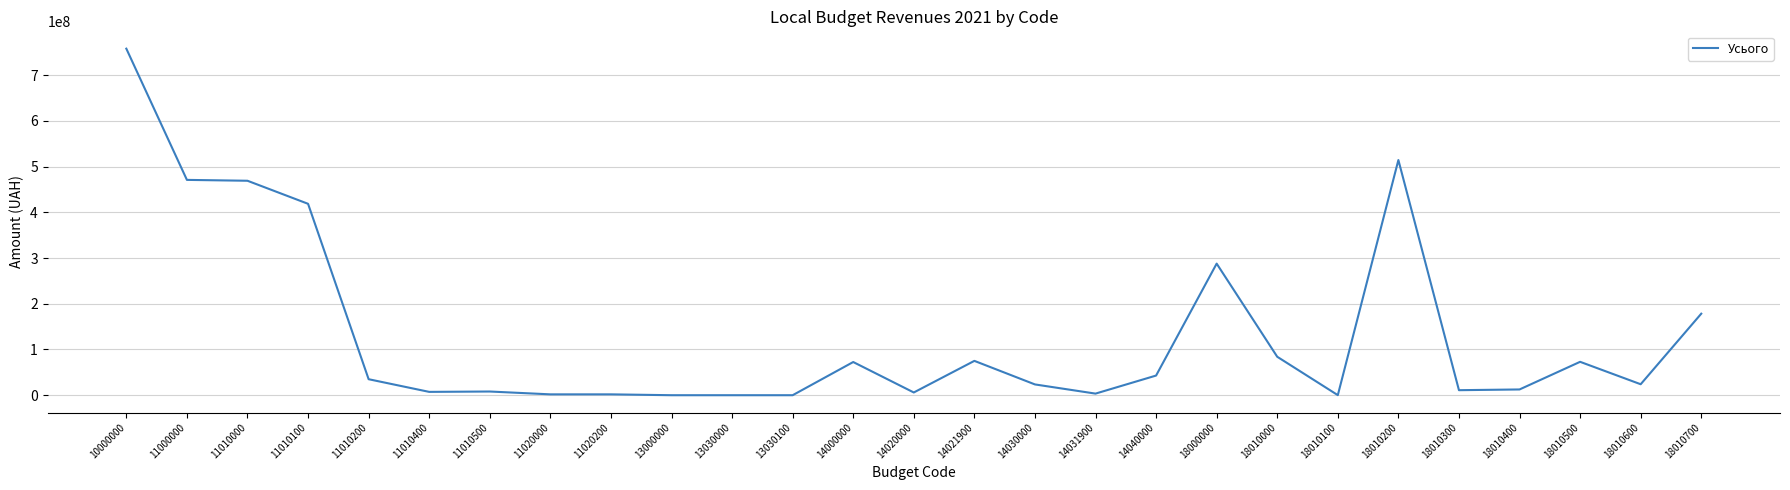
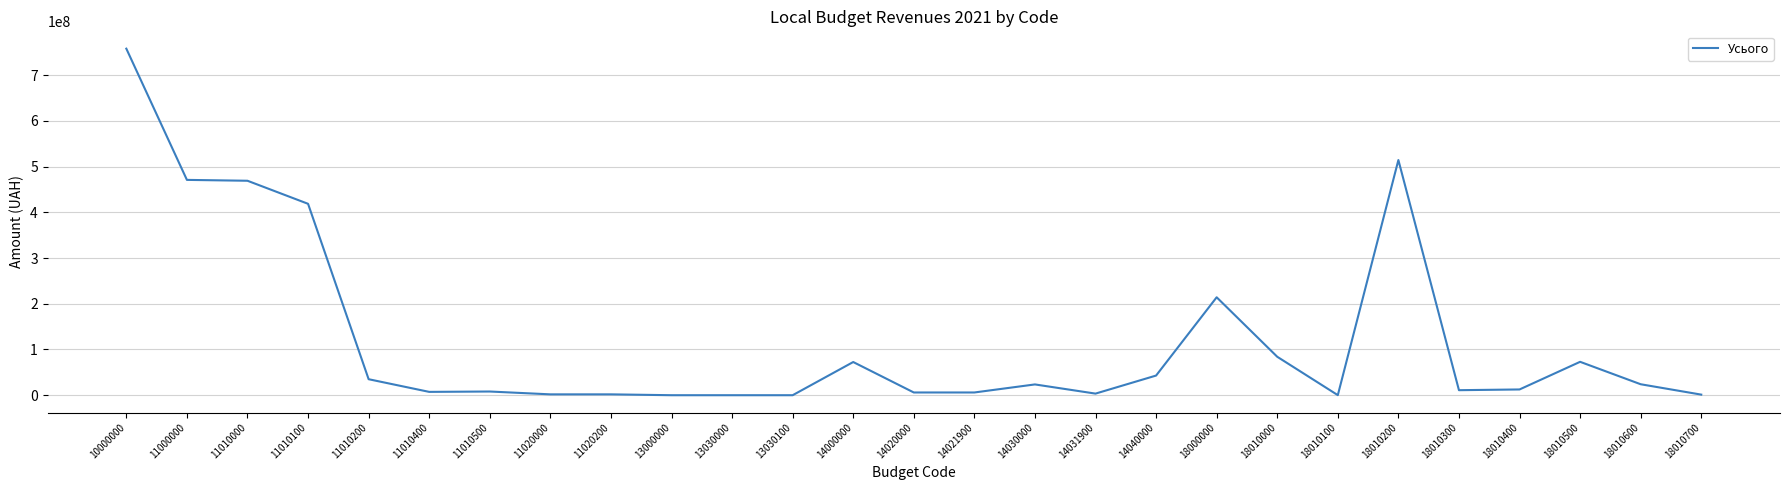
14021900: 80000000 -> 10000000
18000000: 290000000 -> 210000000
18010700: 180000000 -> 0
